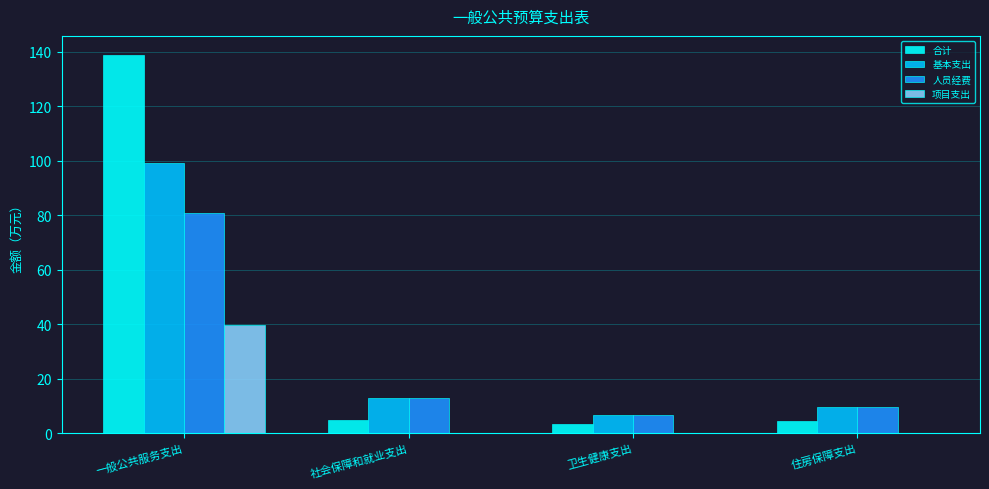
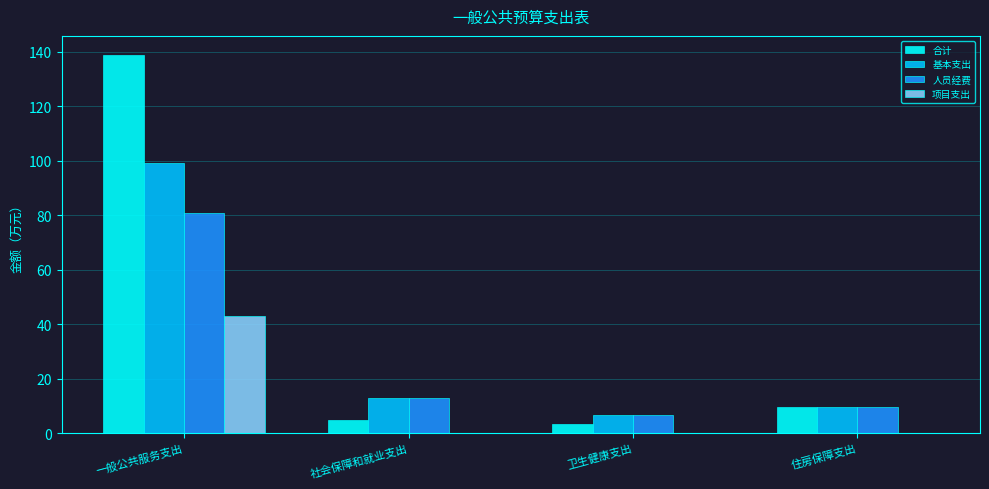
项目支出, 一般公共服务支出: 40 -> 43
合计, 住房保障支出: 4 -> 10
